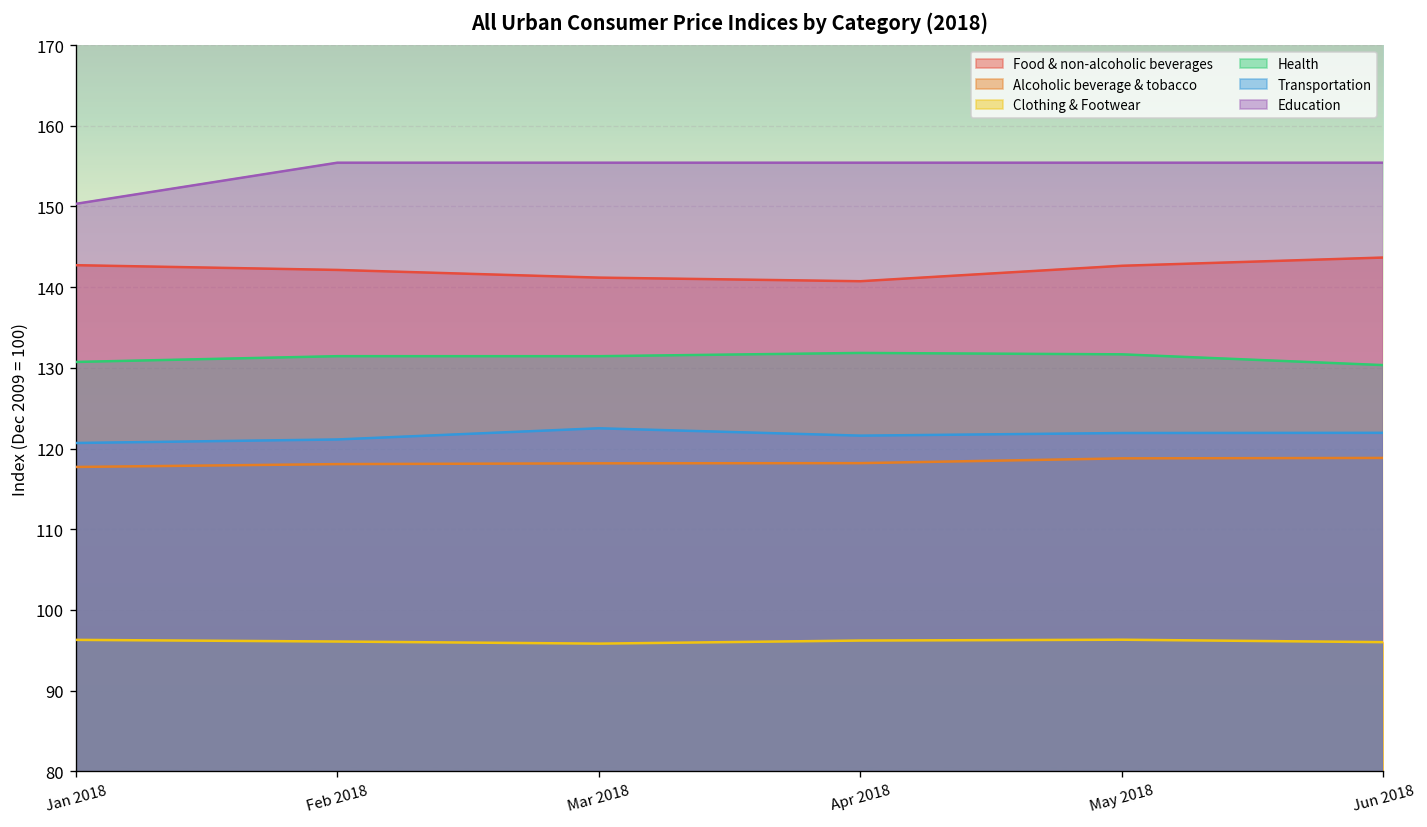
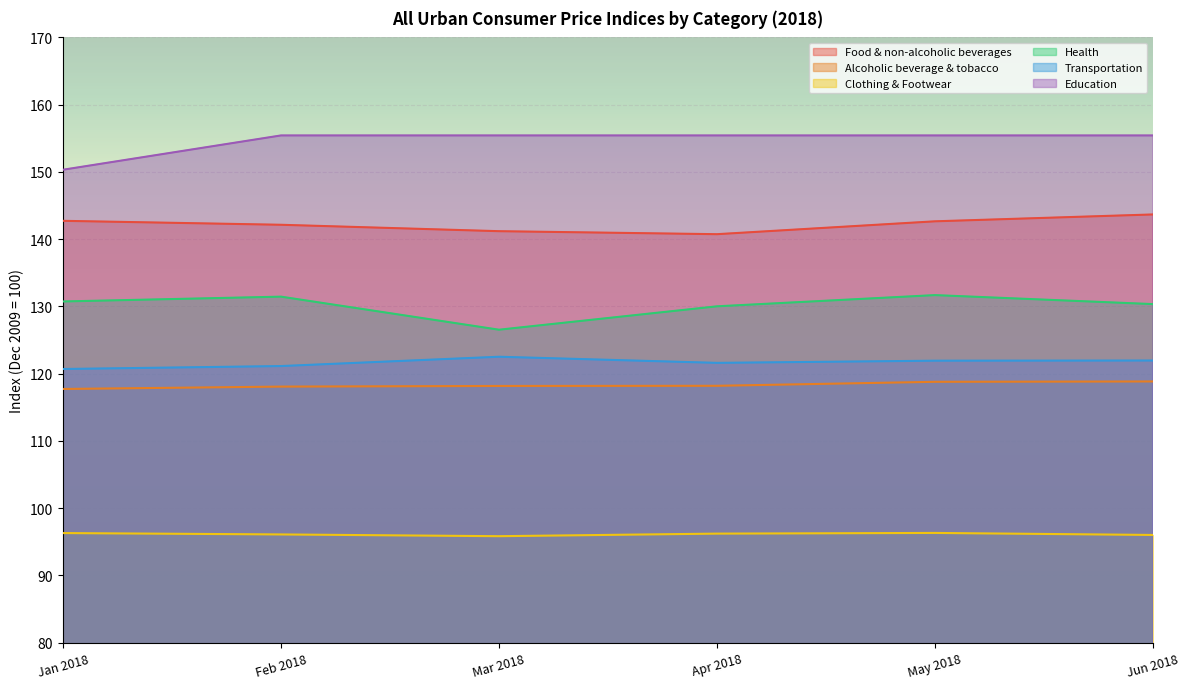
Health, Mar 2018: 131 -> 127
Health, Apr 2018: 132 -> 130
